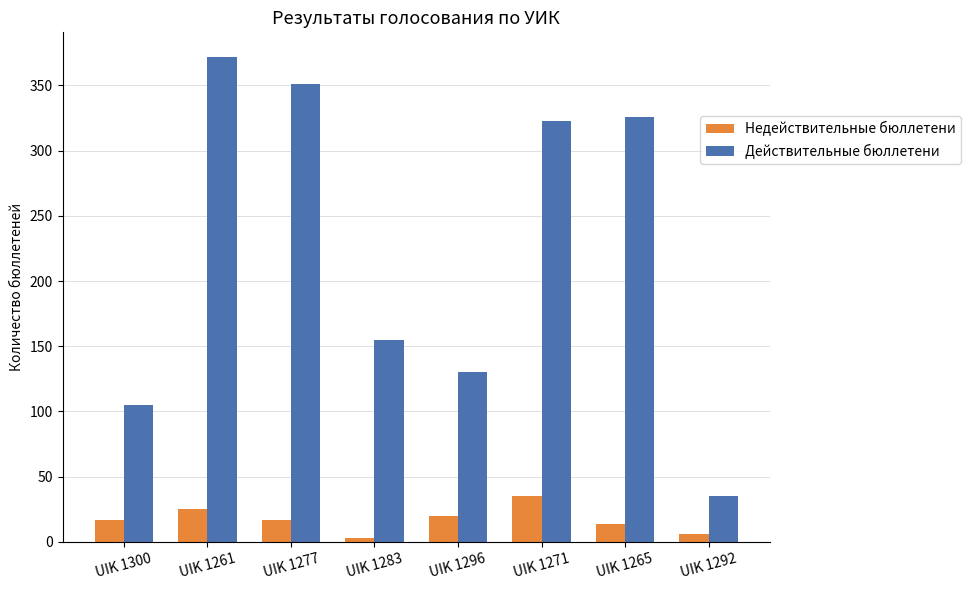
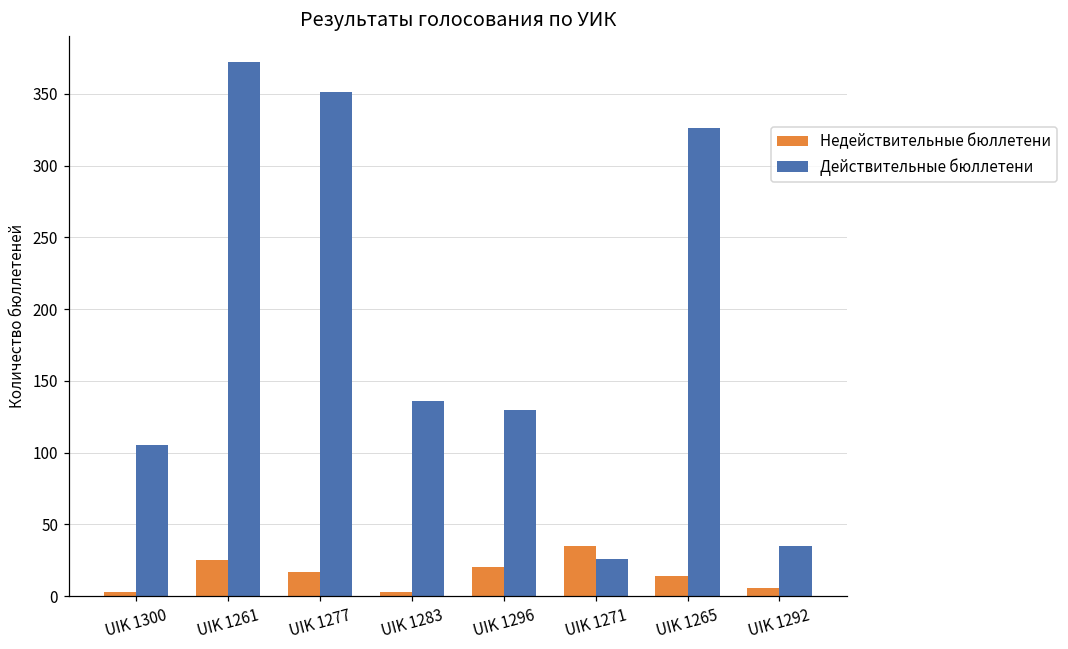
Недействительные бюллетени, UIK 1300: 17 -> 3
Действительные бюллетени, UIK 1283: 155 -> 136
Действительные бюллетени, UIK 1271: 323 -> 26
